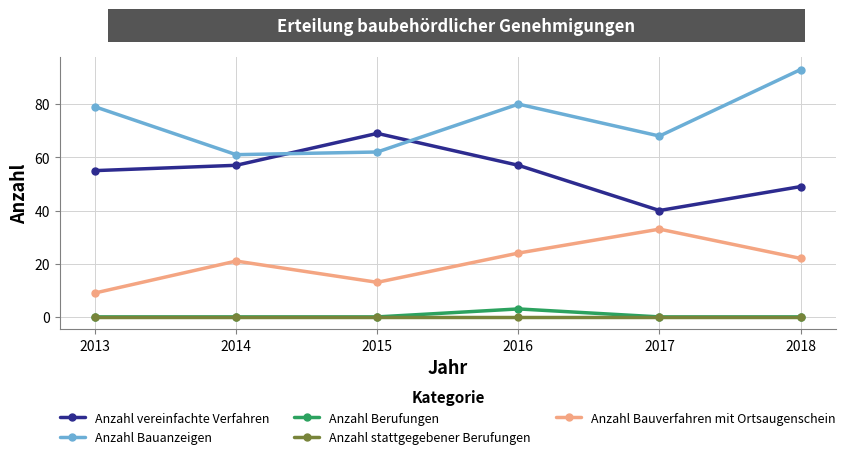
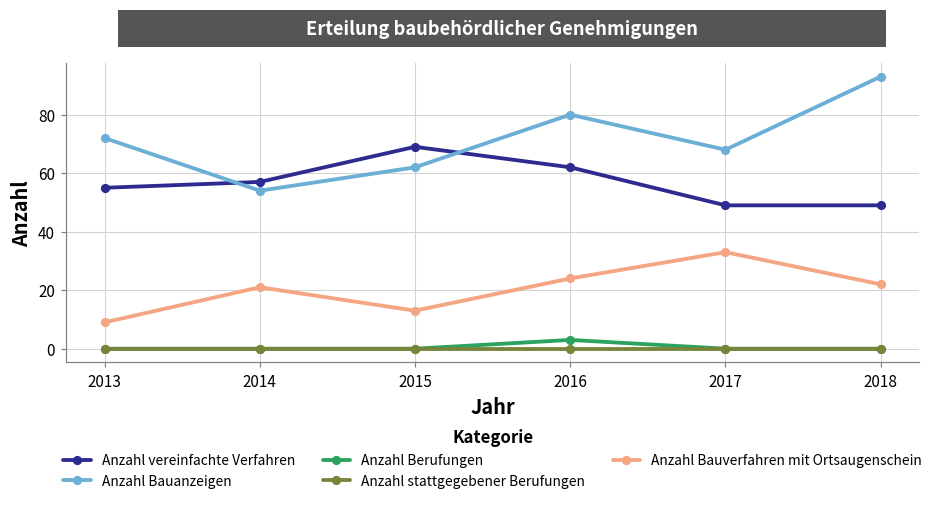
Anzahl Bauanzeigen, 2013: 79 -> 72
Anzahl Bauanzeigen, 2014: 61 -> 54
Anzahl vereinfachte Verfahren, 2016: 57 -> 62
Anzahl vereinfachte Verfahren, 2017: 40 -> 49
